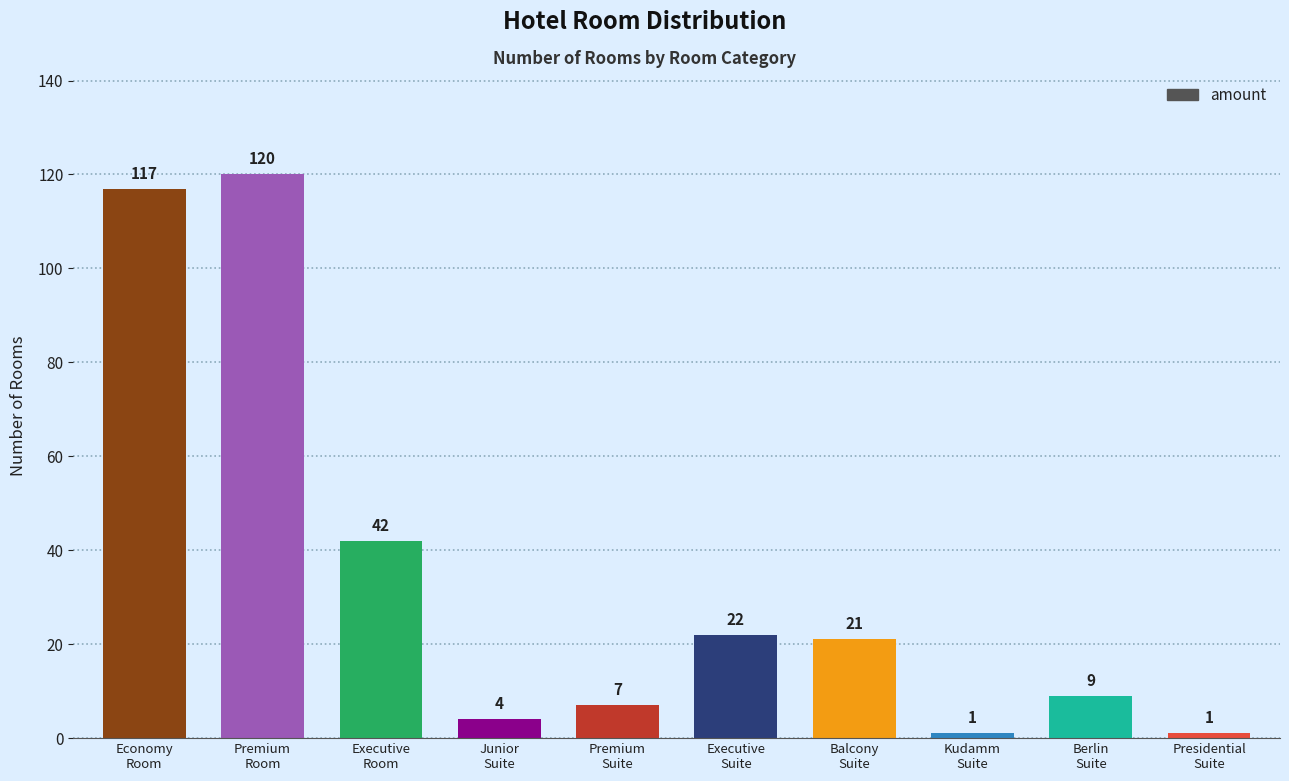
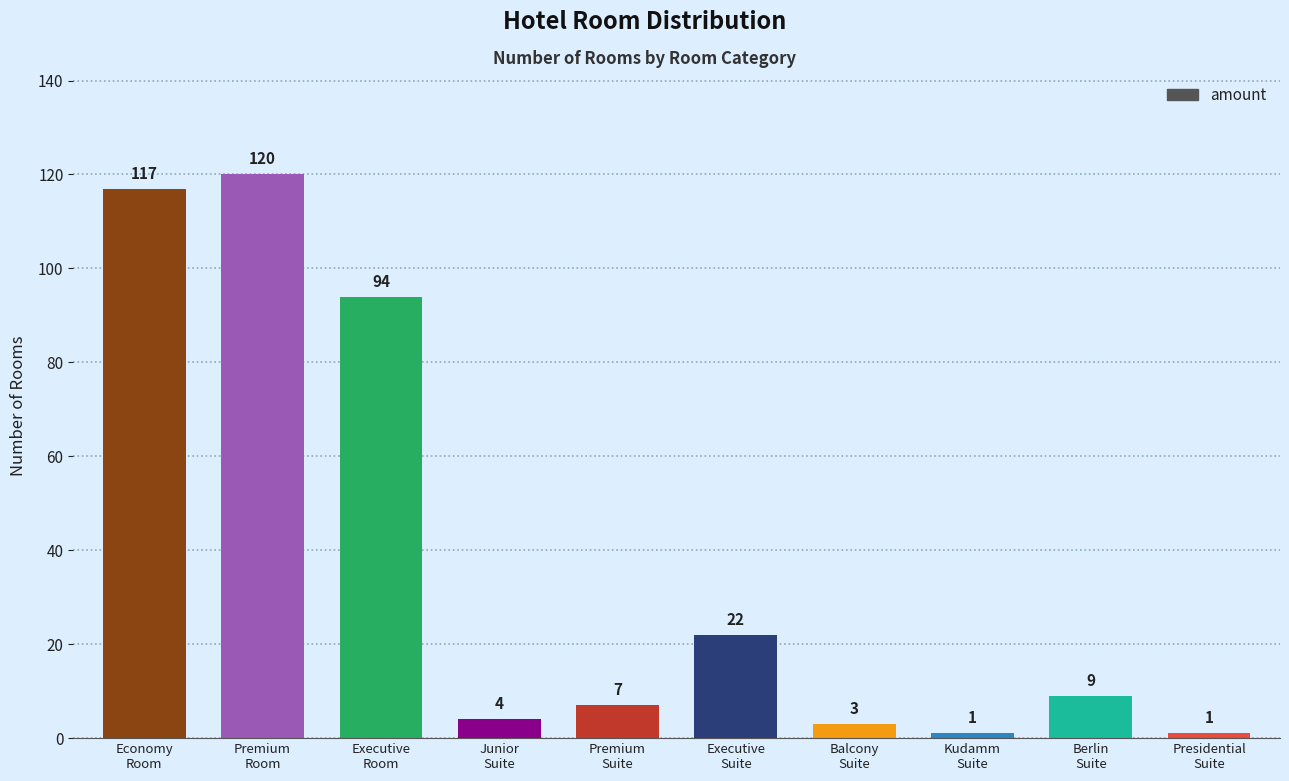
Executive Room: 42 -> 94
Balcony Suite: 21 -> 3
